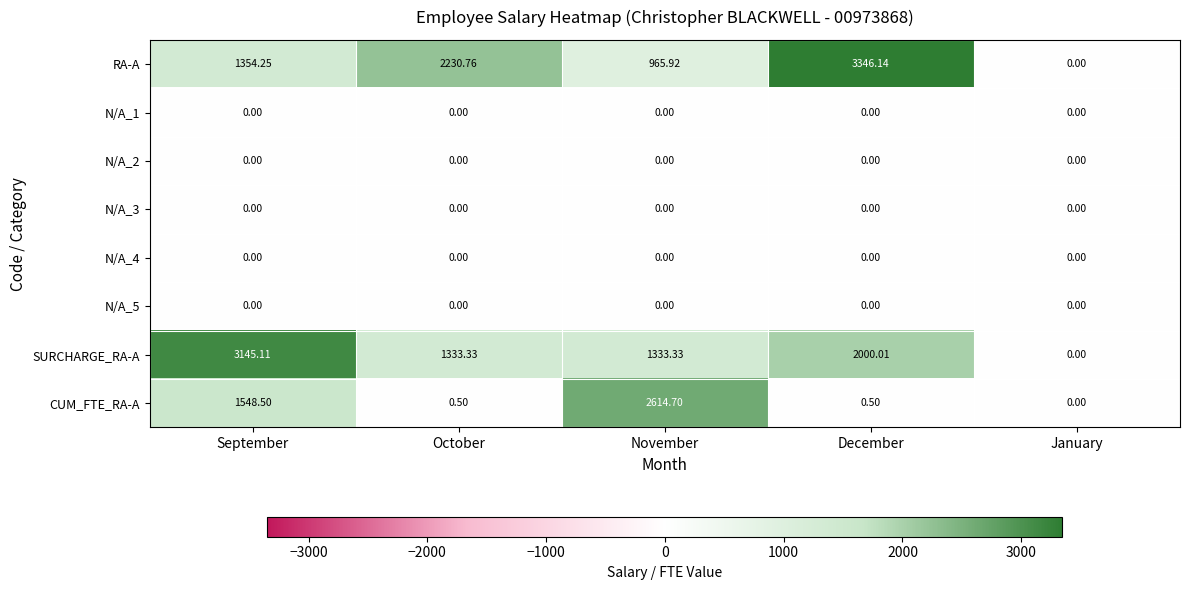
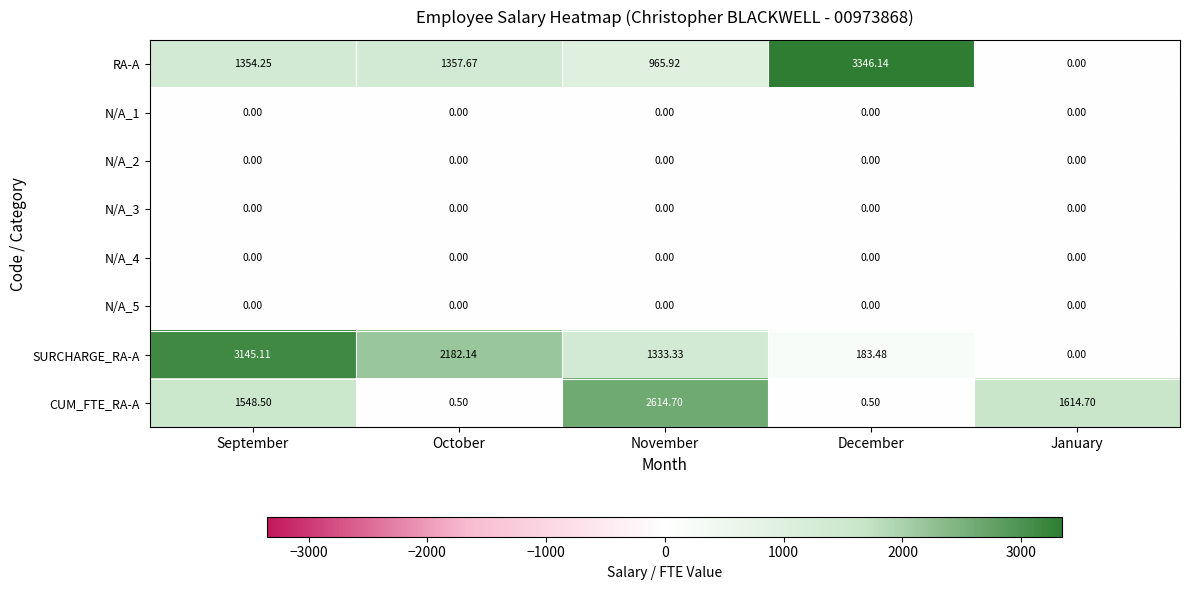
RA-A, October: 2230.76 -> 1357.67
SURCHARGE_RA-A, October: 1333.33 -> 2182.14
SURCHARGE_RA-A, December: 2000.01 -> 183.48
CUM_FTE_RA-A, January: 0.00 -> 1614.70
